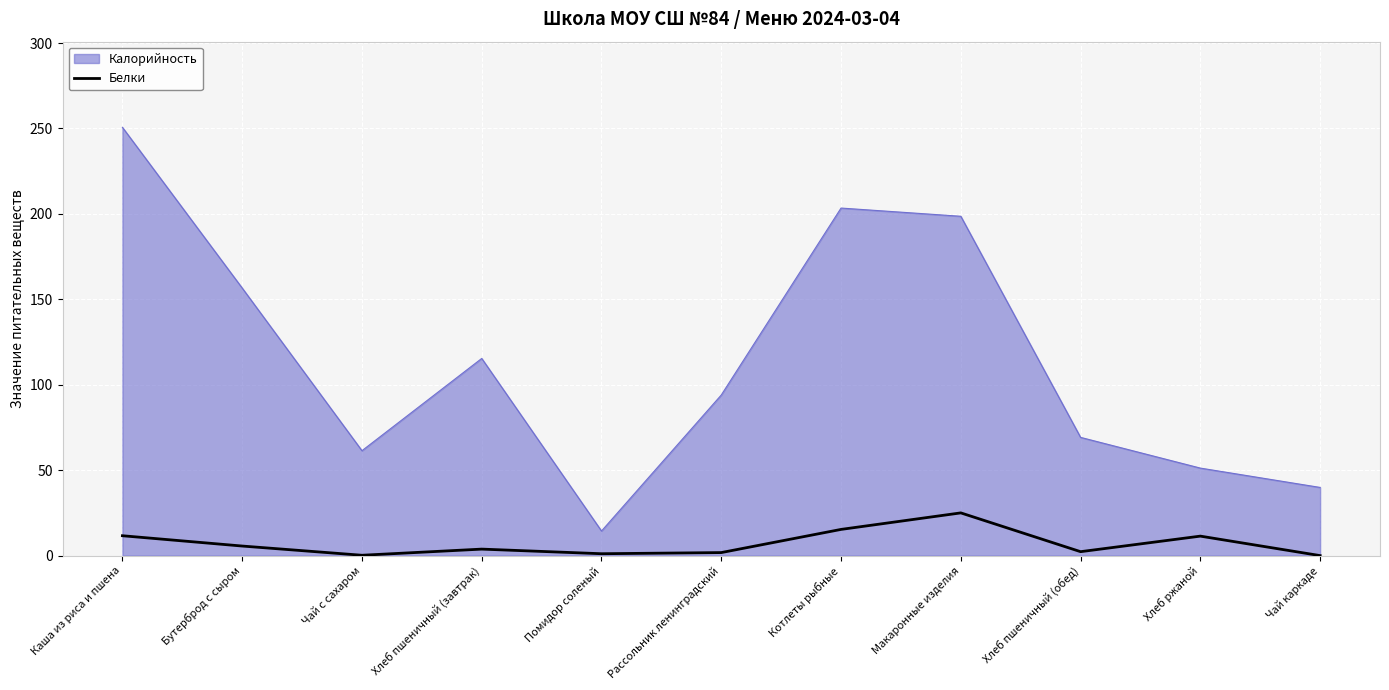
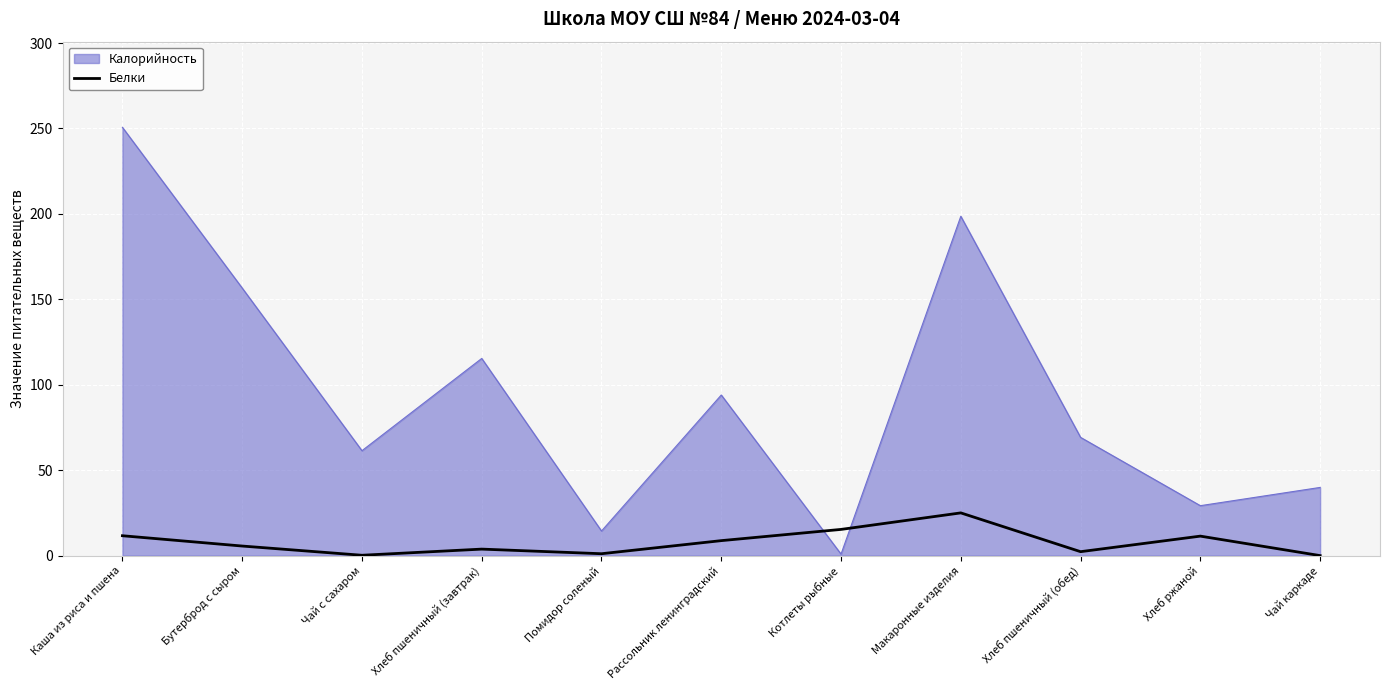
Белки, Рассольник ленинградский: 2 -> 9
Калорийность, Котлеты рыбные: 203 -> 1
Калорийность, Хлеб ржаной: 51 -> 29
